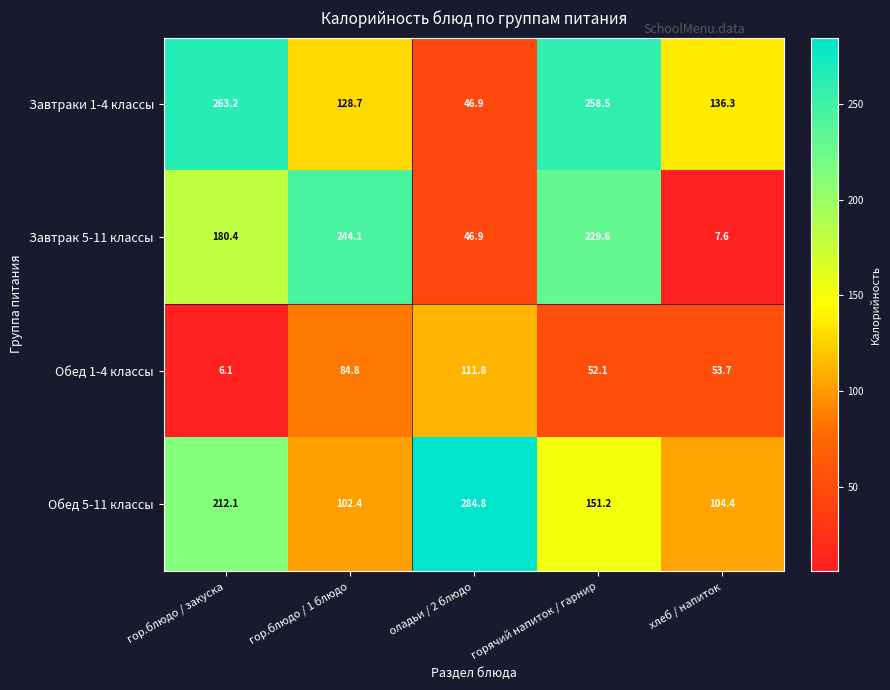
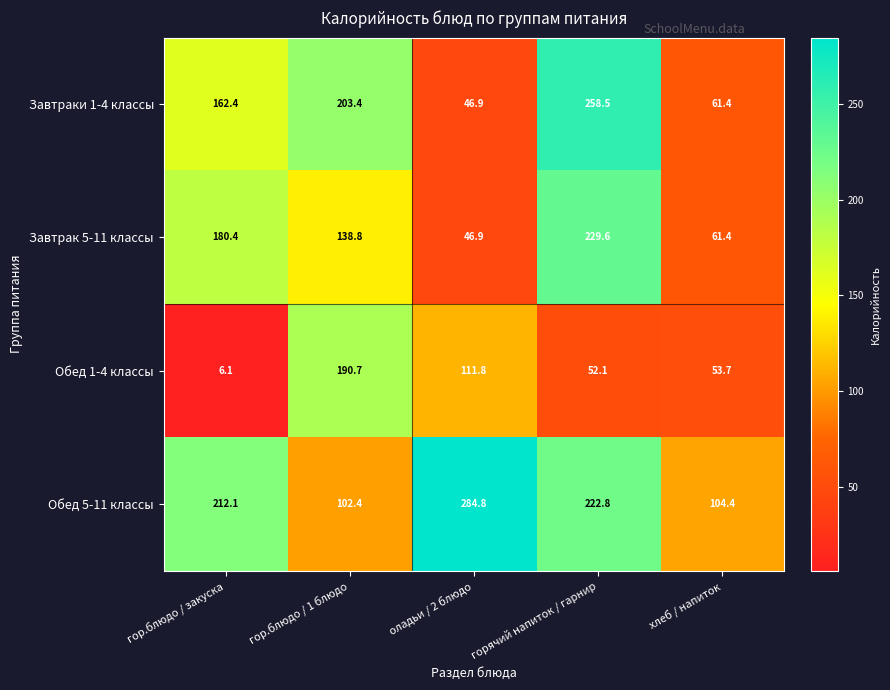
Завтраки 1-4 классы, гор.блюдо / закуска: 263.2 -> 162.4
Завтраки 1-4 классы, гор.блюдо / 1 блюдо: 128.7 -> 203.4
Завтраки 1-4 классы, хлеб / напиток: 136.3 -> 61.4
Завтрак 5-11 классы, гор.блюдо / 1 блюдо: 244.1 -> 138.8
Завтрак 5-11 классы, хлеб / напиток: 7.6 -> 61.4
Обед 1-4 классы, гор.блюдо / 1 блюдо: 84.8 -> 190.7
Обед 5-11 классы, горячий напиток / гарнир: 151.2 -> 222.8
